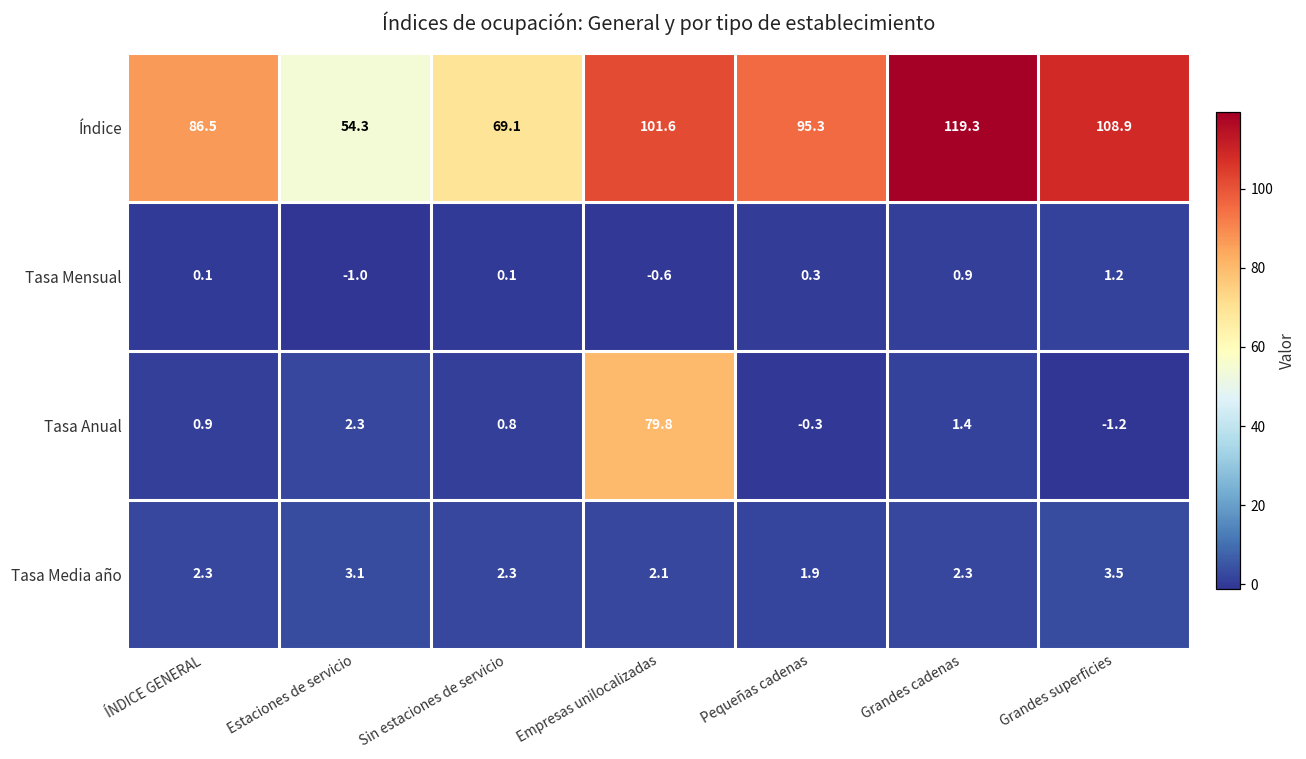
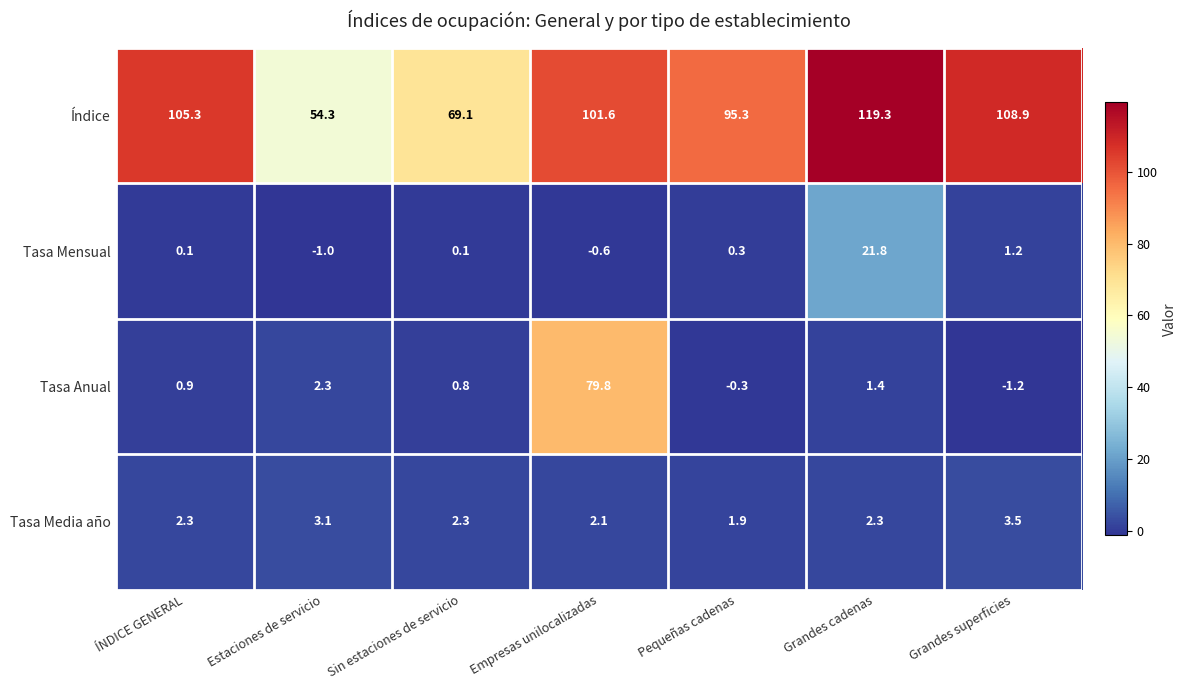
Índice, ÍNDICE GENERAL: 86.5 -> 105.3
Tasa Mensual, Grandes cadenas: 0.9 -> 21.8
